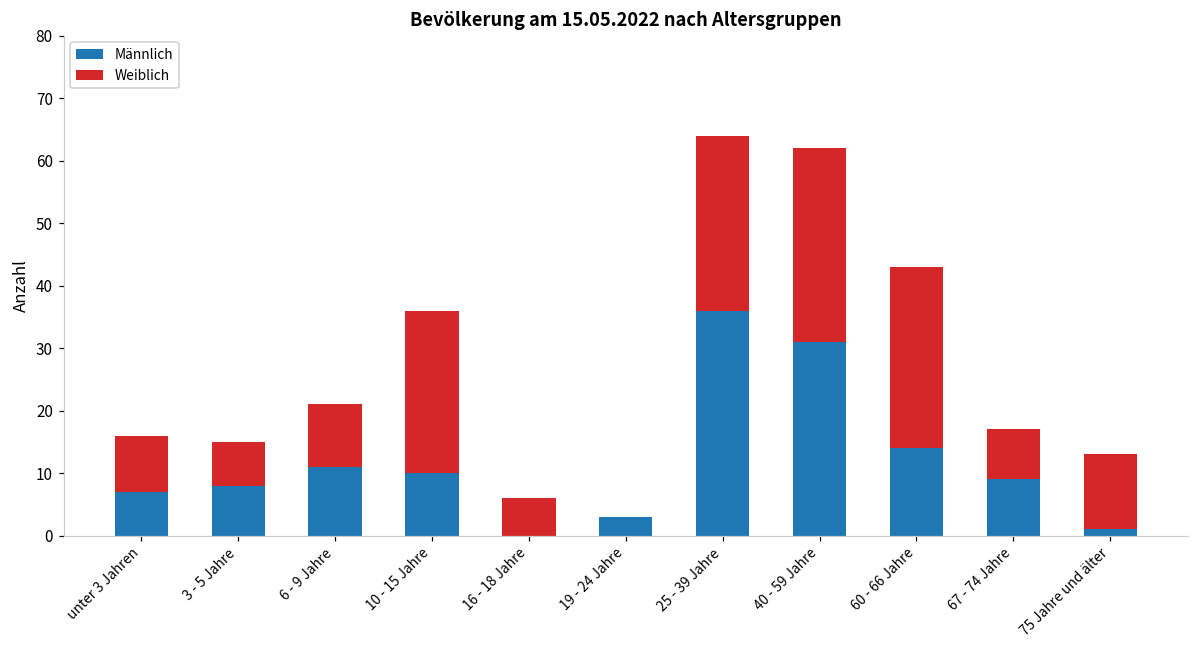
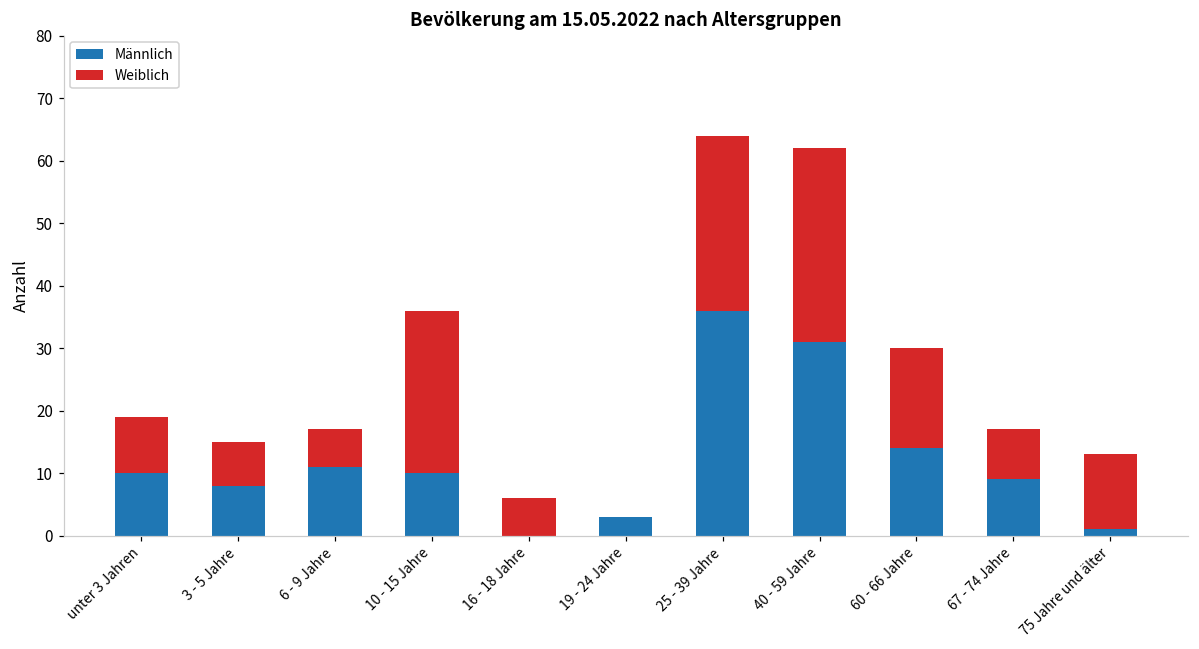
Männlich, unter 3 Jahren: 7 -> 10
Weiblich, 6 - 9 Jahre: 10 -> 6
Weiblich, 60 - 66 Jahre: 29 -> 16
